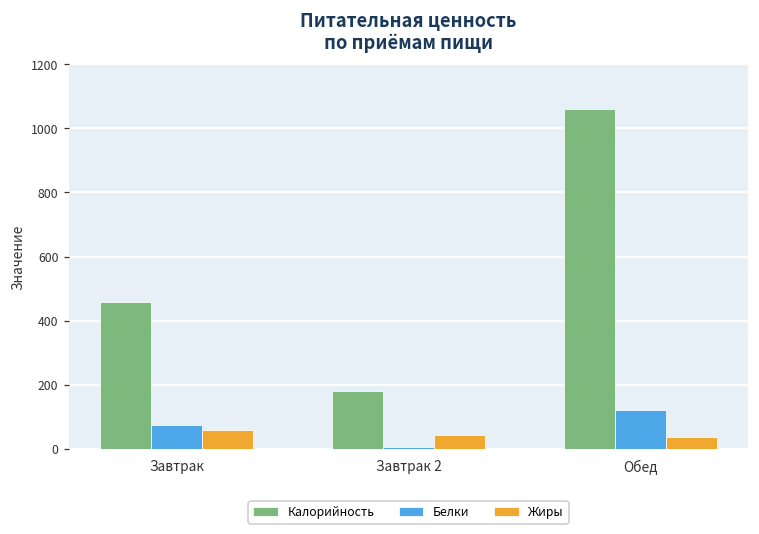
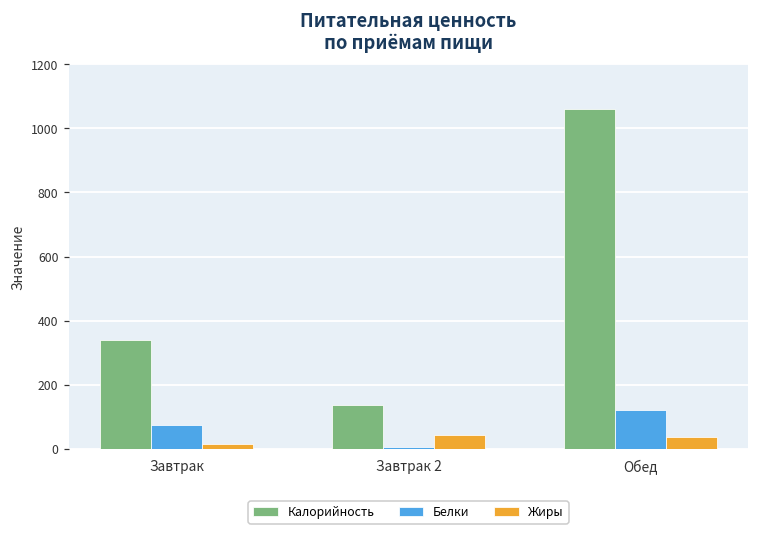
Калорийность, Завтрак: 460 -> 340
Жиры, Завтрак: 60 -> 20
Калорийность, Завтрак 2: 180 -> 140
